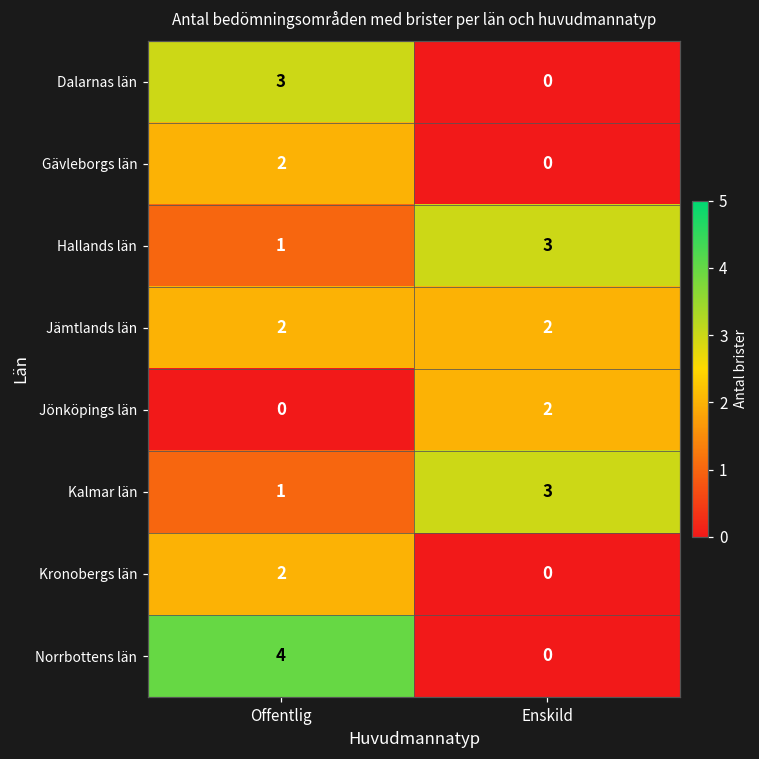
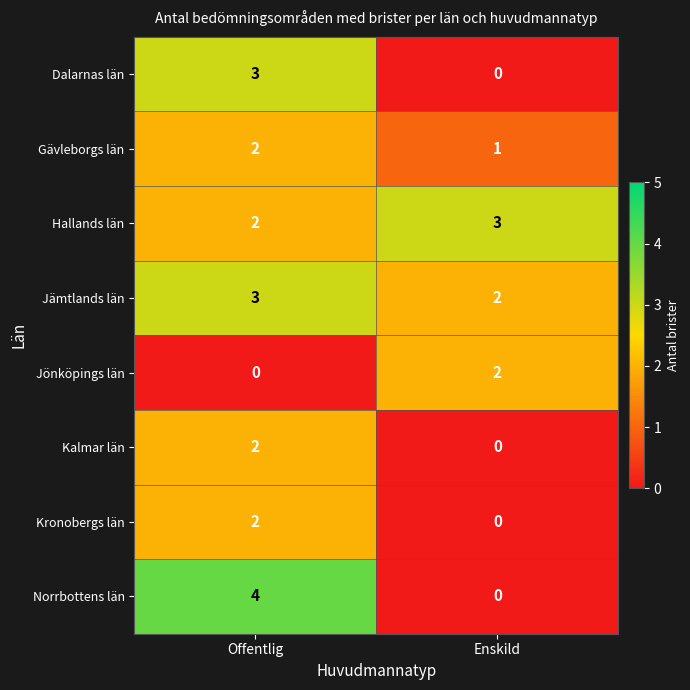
Gävleborgs län, Enskild: 0 -> 1
Hallands län, Offentlig: 1 -> 2
Jämtlands län, Offentlig: 2 -> 3
Kalmar län, Offentlig: 1 -> 2
Kalmar län, Enskild: 3 -> 0
